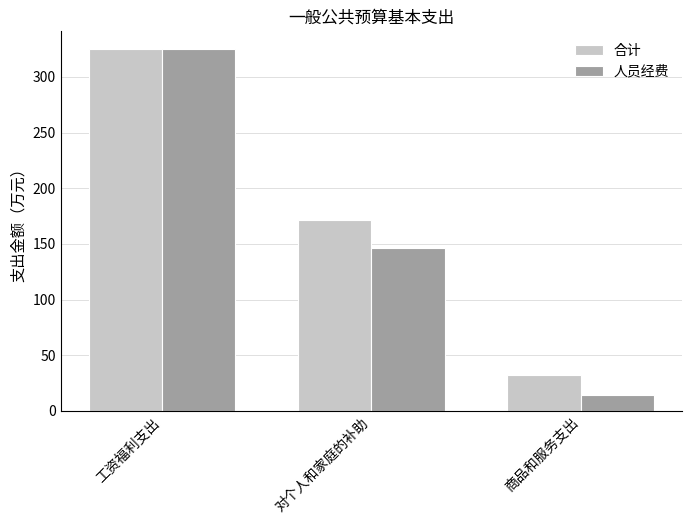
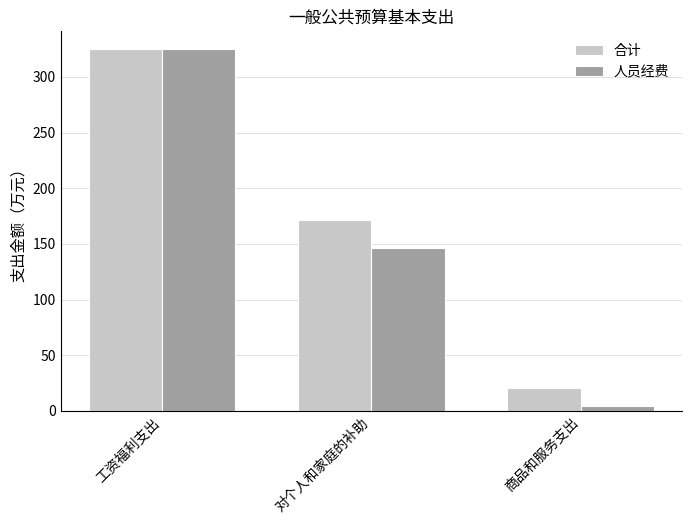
合计, 商品和服务支出: 32 -> 21
人员经费, 商品和服务支出: 14 -> 5
